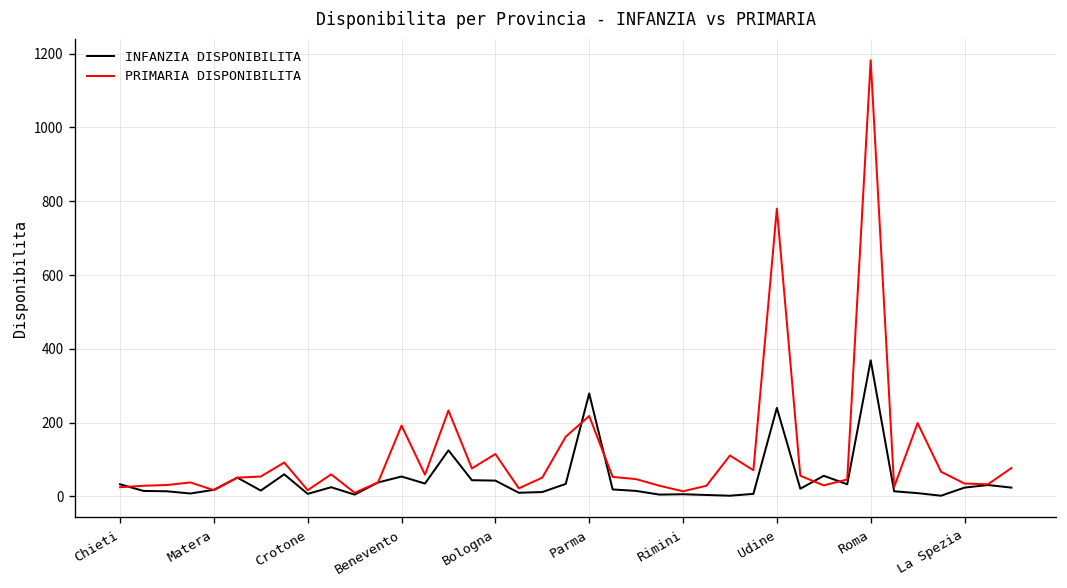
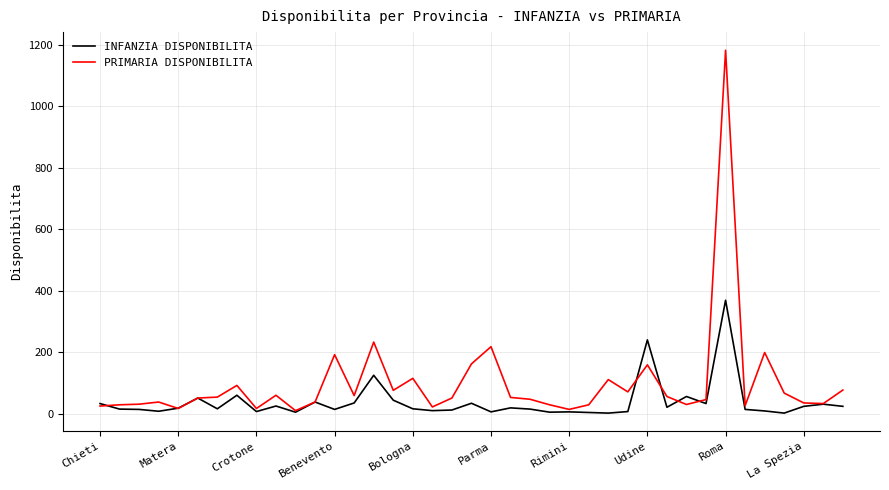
INFANZIA DISPONIBILITA, Benevento: 50 -> 10
INFANZIA DISPONIBILITA, Bologna: 40 -> 20
INFANZIA DISPONIBILITA, Parma: 280 -> 10
PRIMARIA DISPONIBILITA, Udine: 780 -> 160
